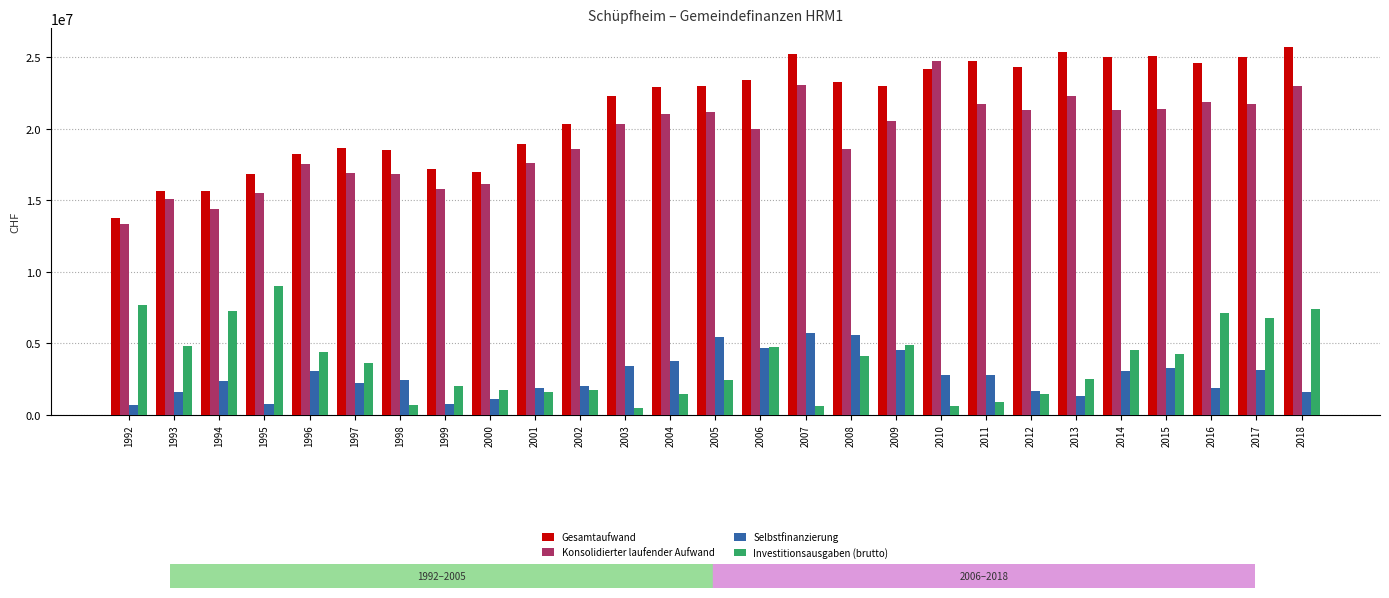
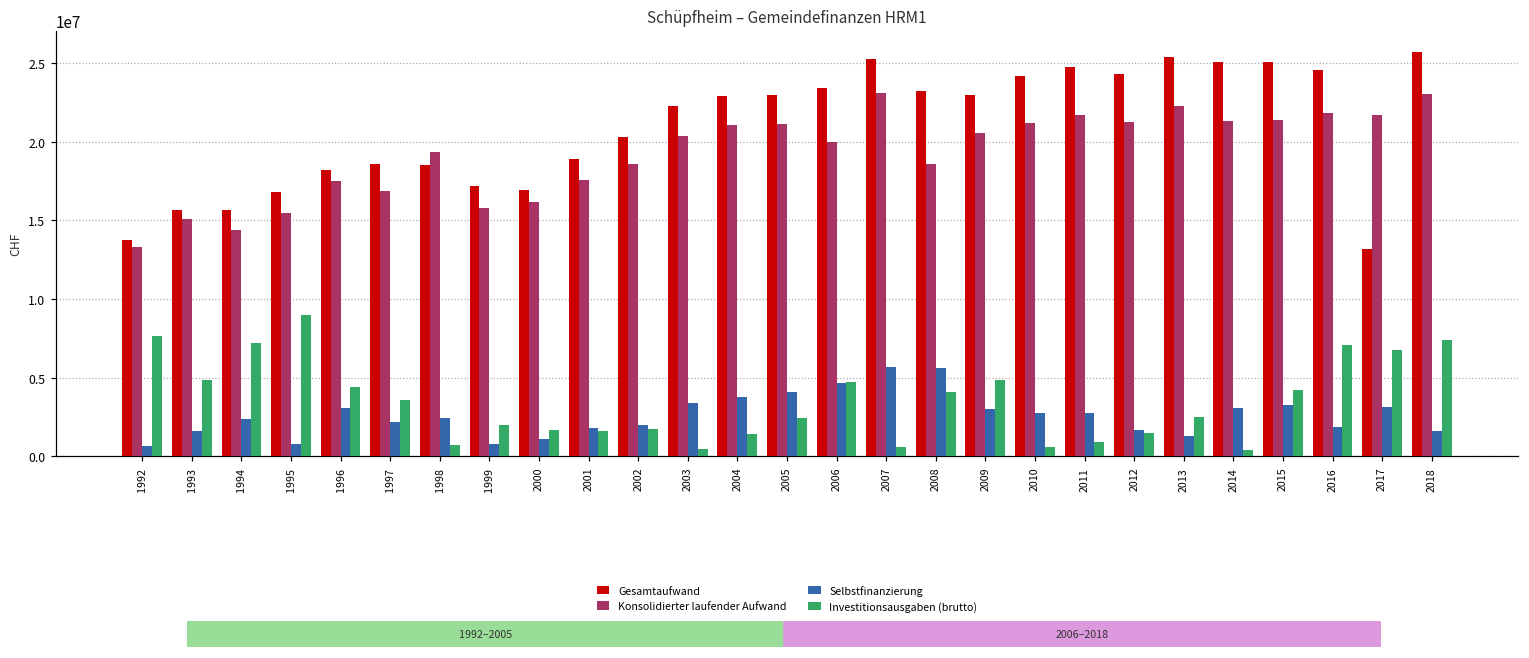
Konsolidierter laufender Aufwand, 1998: 16800000 -> 19400000
Selbstfinanzierung, 2005: 5400000 -> 4100000
Selbstfinanzierung, 2009: 4500000 -> 3000000
Konsolidierter laufender Aufwand, 2010: 24700000 -> 21200000
Investitionsausgaben (brutto), 2014: 4500000 -> 400000
Gesamtaufwand, 2017: 25000000 -> 13200000
